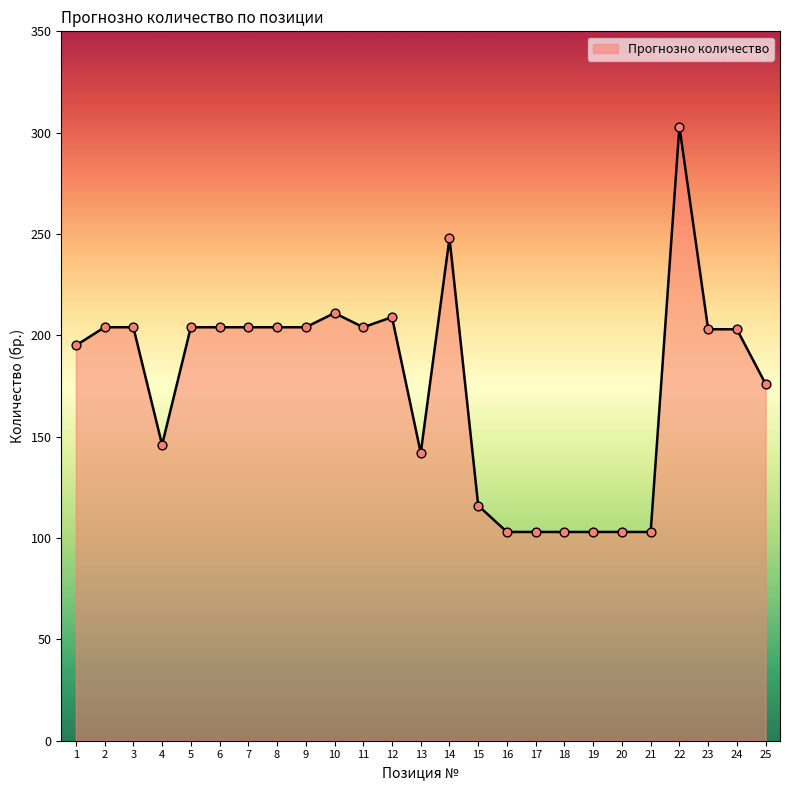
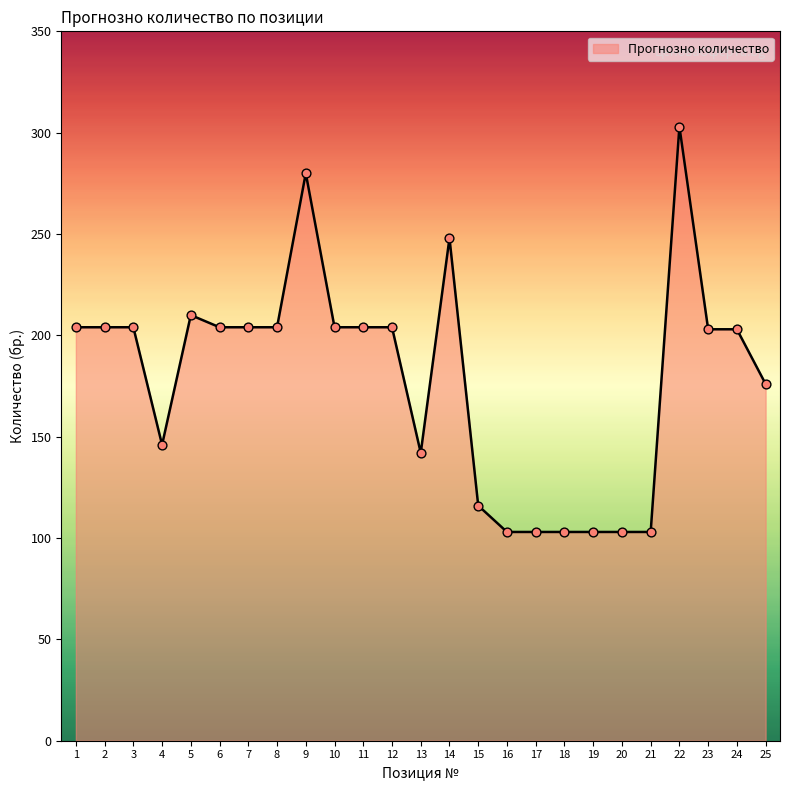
1: 195 -> 204
5: 204 -> 210
9: 204 -> 280
10: 211 -> 204
12: 209 -> 204
